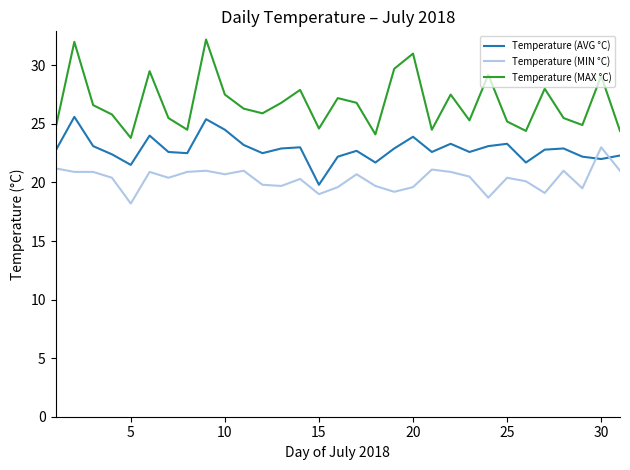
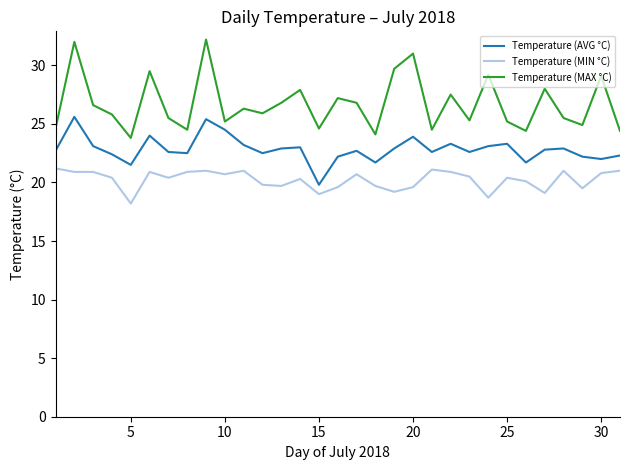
Temperature (MAX °C), 10: 27.5 -> 25.2
Temperature (MIN °C), 30: 23.0 -> 20.8
